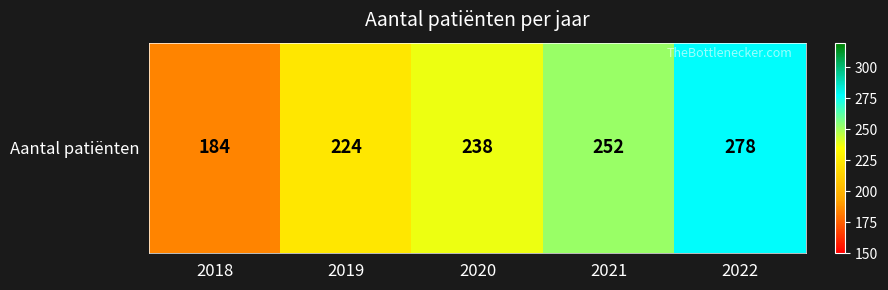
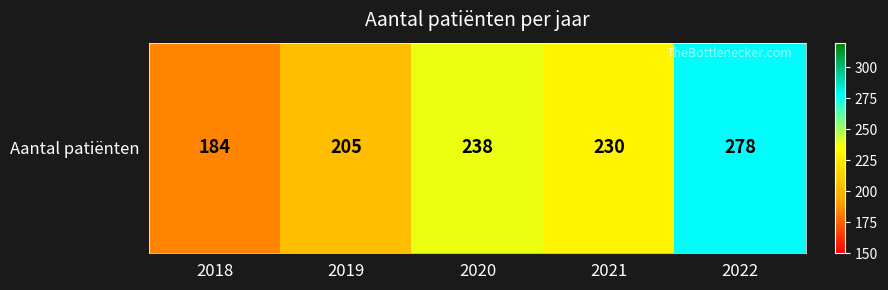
Aantal patiënten, 2019: 224 -> 205
Aantal patiënten, 2021: 252 -> 230
